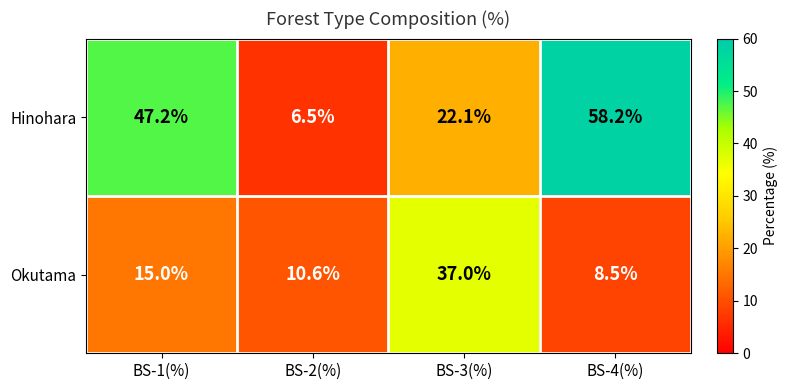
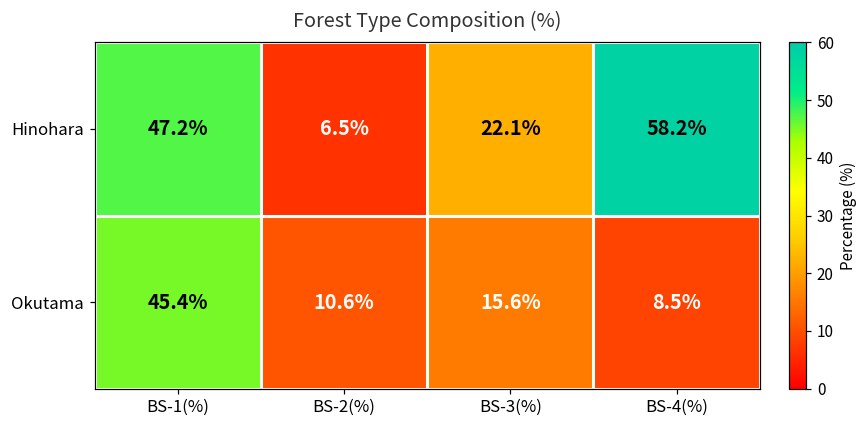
Okutama, BS-1(%): 15.0% -> 45.4%
Okutama, BS-3(%): 37.0% -> 15.6%
